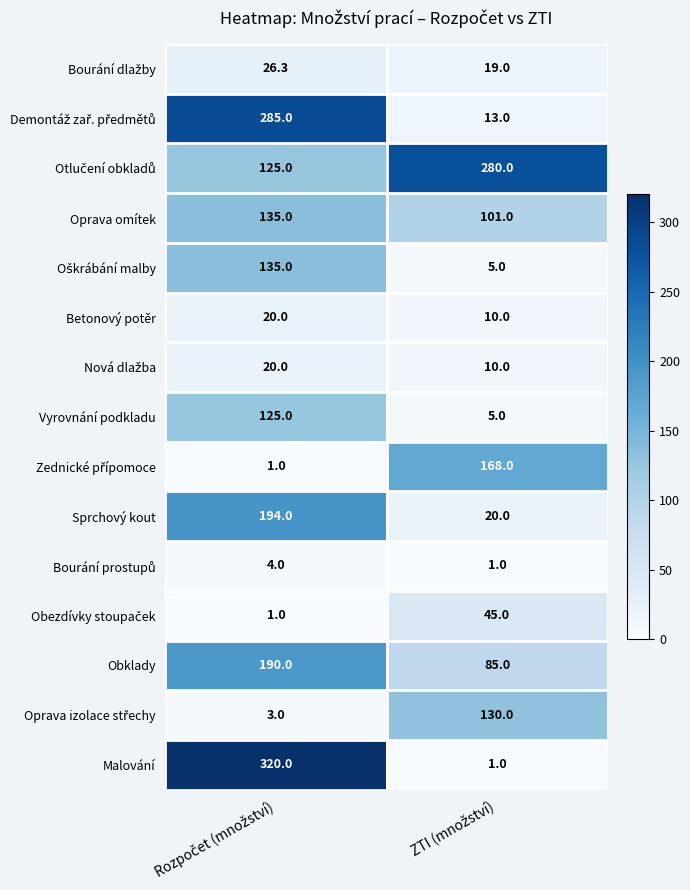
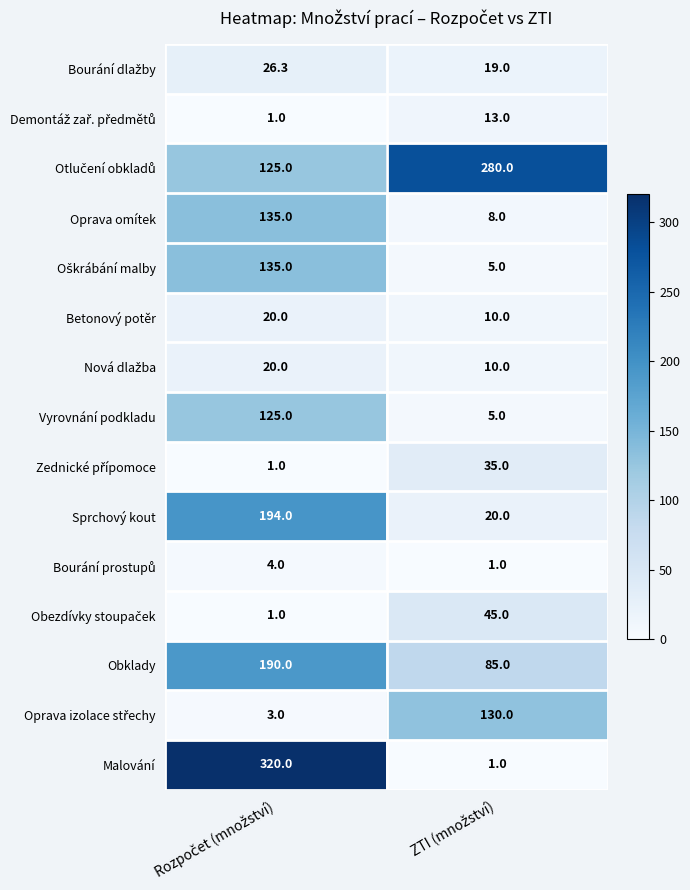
Demontáž zař. předmětů, Rozpočet (množství): 285.0 -> 1.0
Oprava omítek, ZTI (množství): 101.0 -> 8.0
Zednické přípomoce, ZTI (množství): 168.0 -> 35.0
